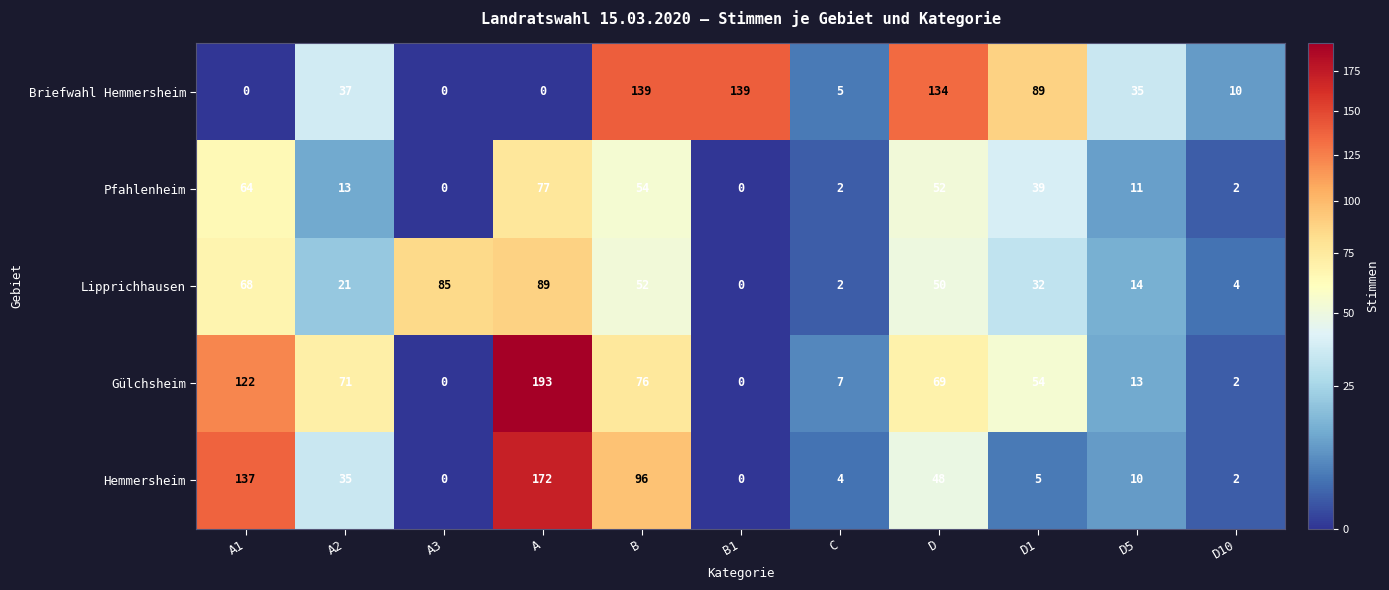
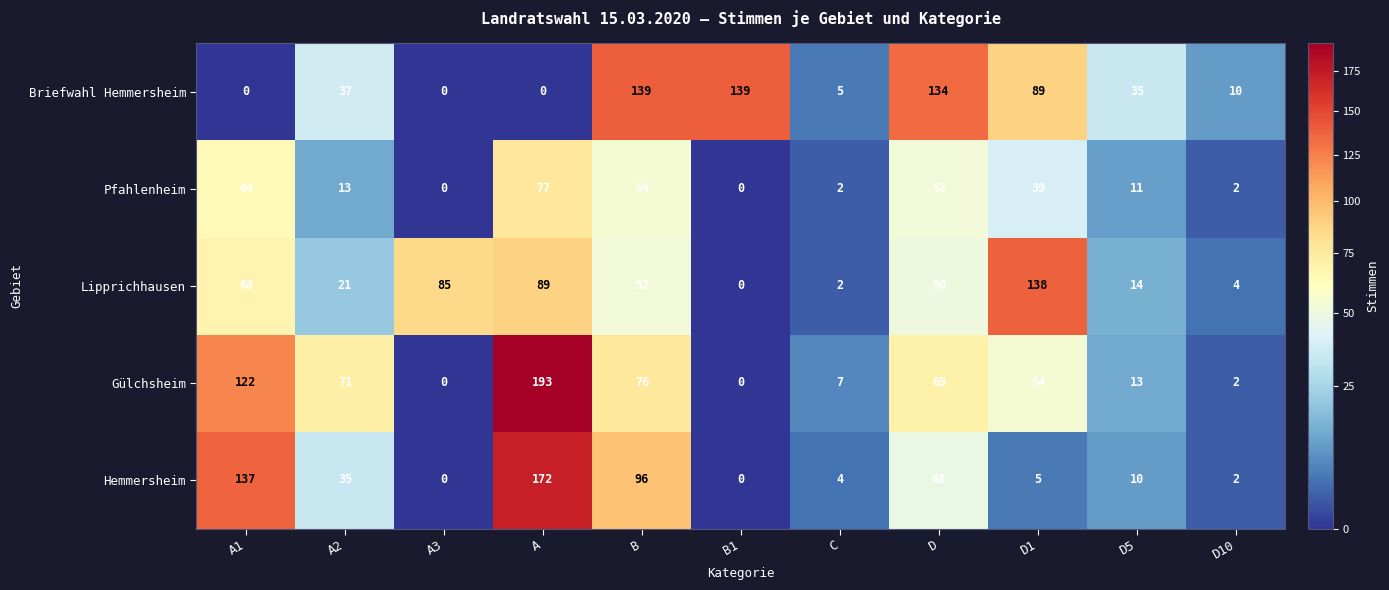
Lipprichhausen, D1: 32 -> 138
